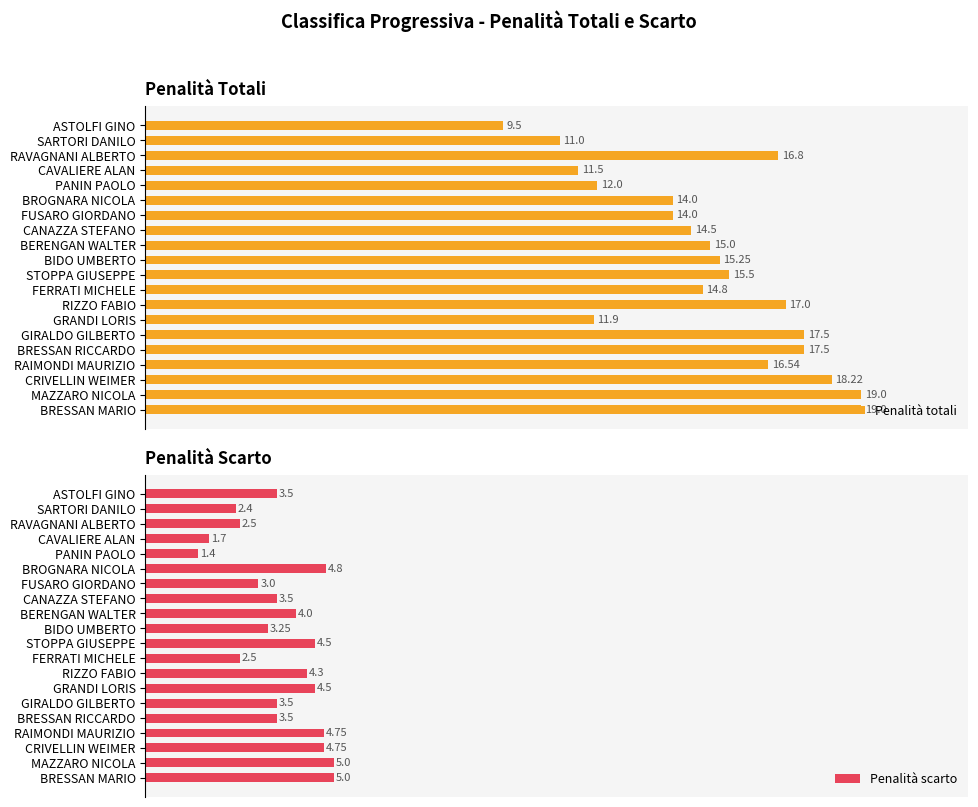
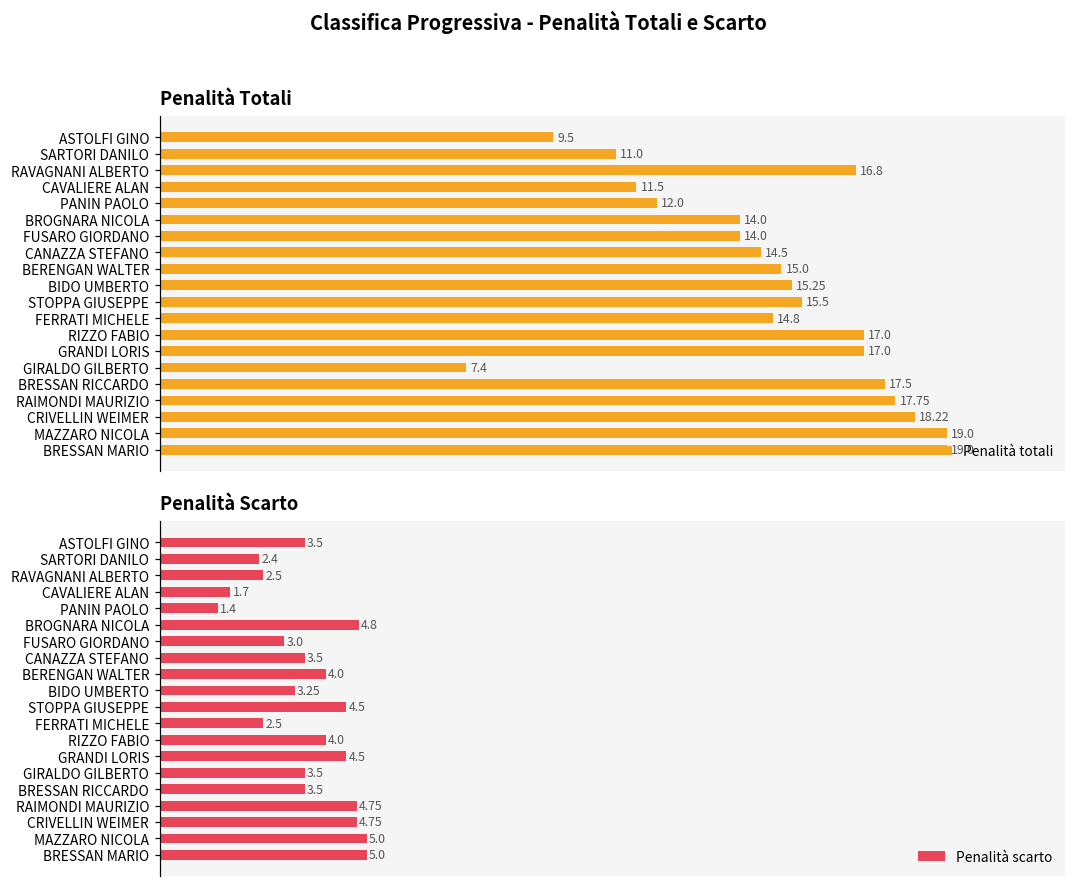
Penalità Totali, GRANDI LORIS: 11.9 -> 17.0
Penalità Totali, GIRALDO GILBERTO: 17.5 -> 7.4
Penalità Totali, RAIMONDI MAURIZIO: 16.54 -> 17.75
Penalità Scarto, RIZZO FABIO: 4.3 -> 4.0
